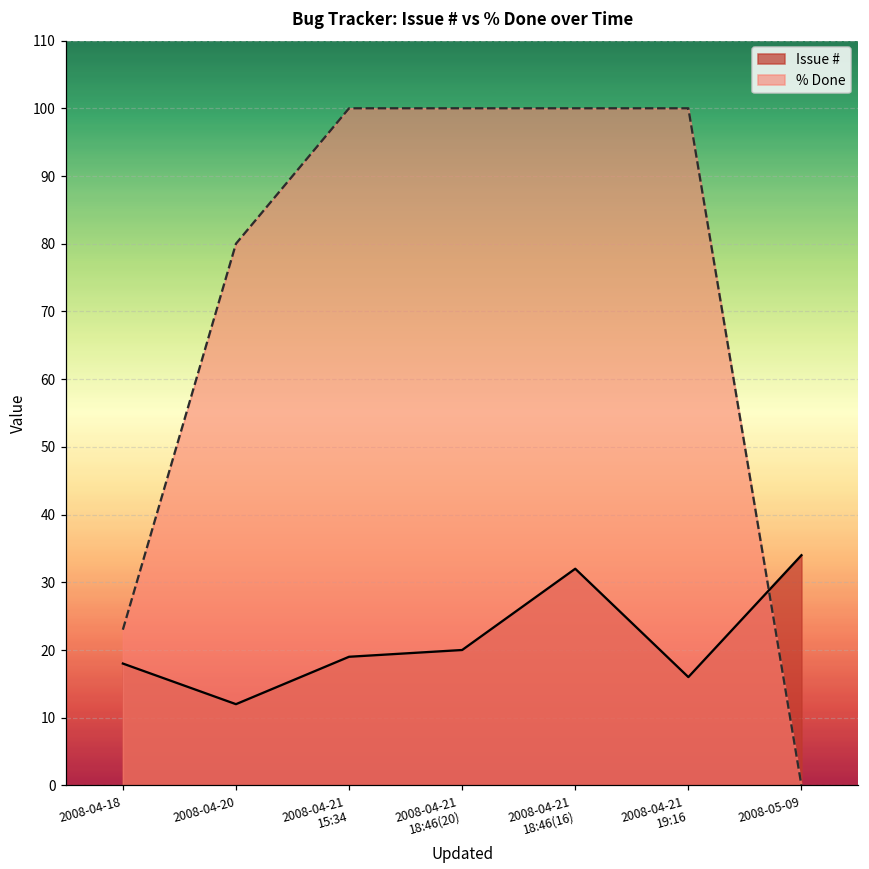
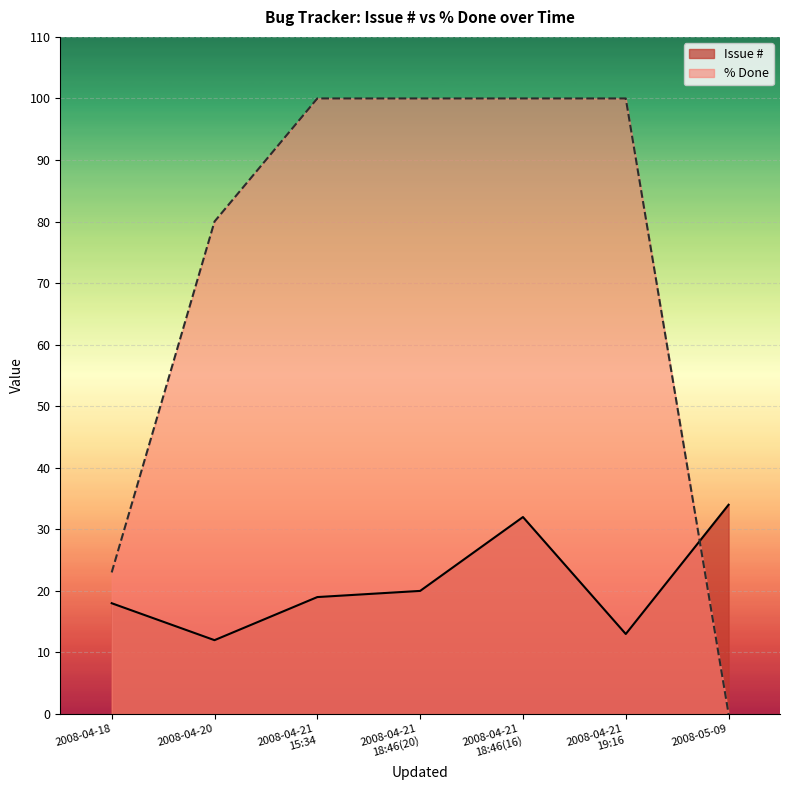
Issue #, 2008-04-21 19:16: 16 -> 13
